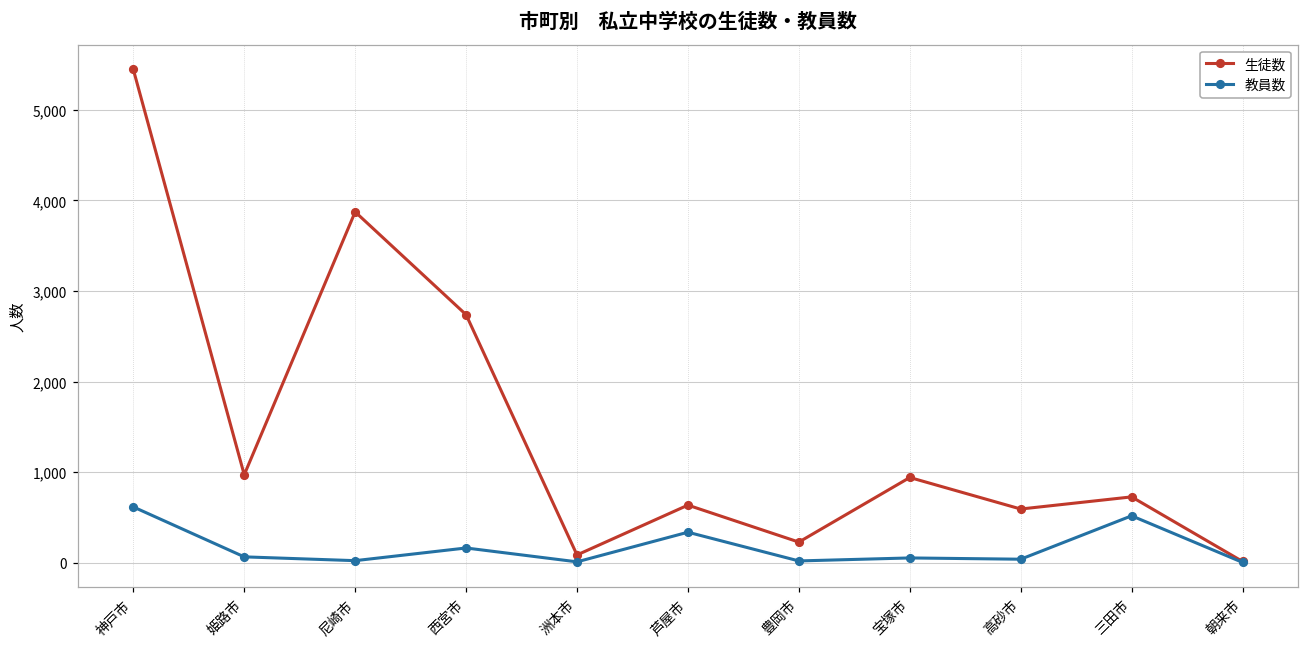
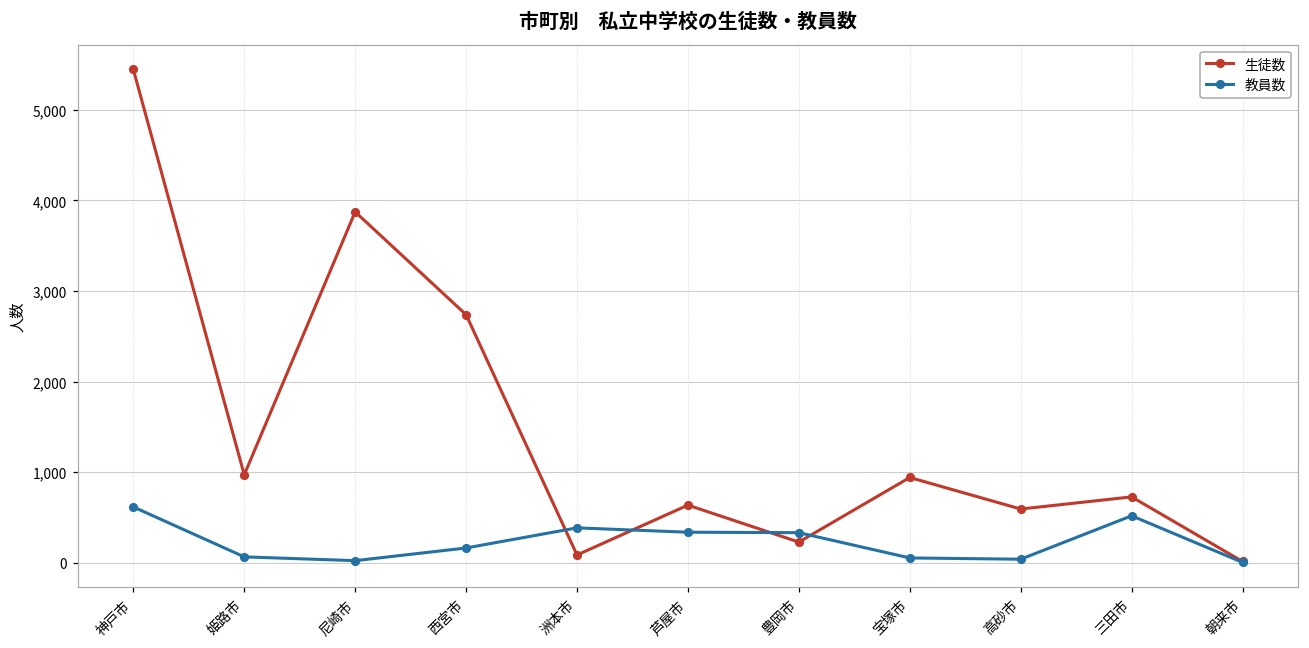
教員数, 洲本市: 0 -> 400
教員数, 豊岡市: 0 -> 300
